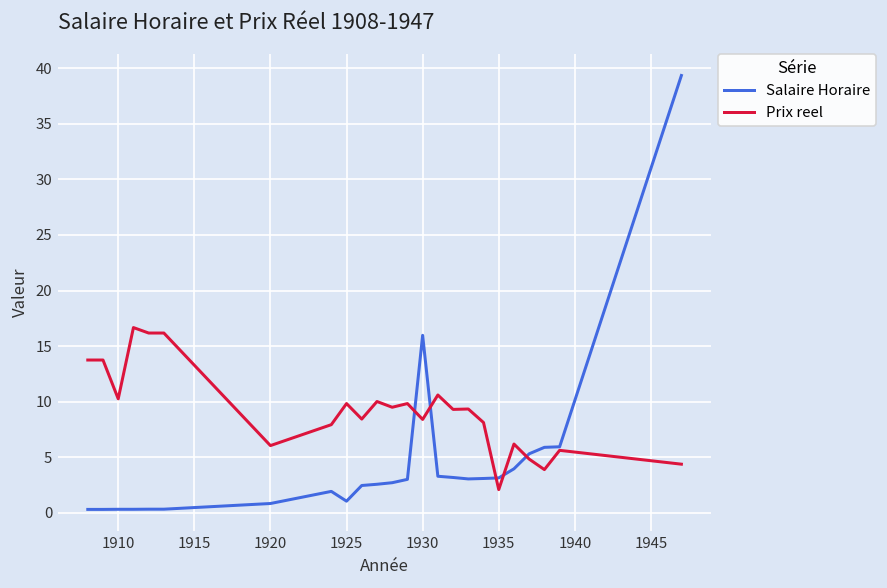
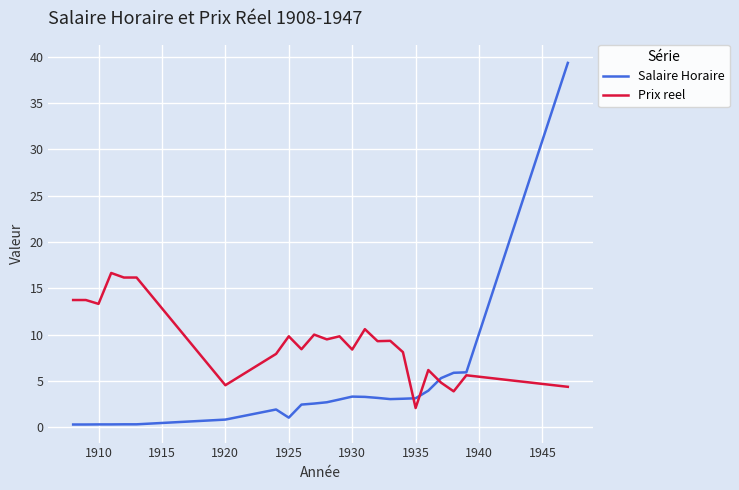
Prix reel, 1910: 10 -> 13
Prix reel, 1920: 6 -> 5
Salaire Horaire, 1930: 16 -> 3
